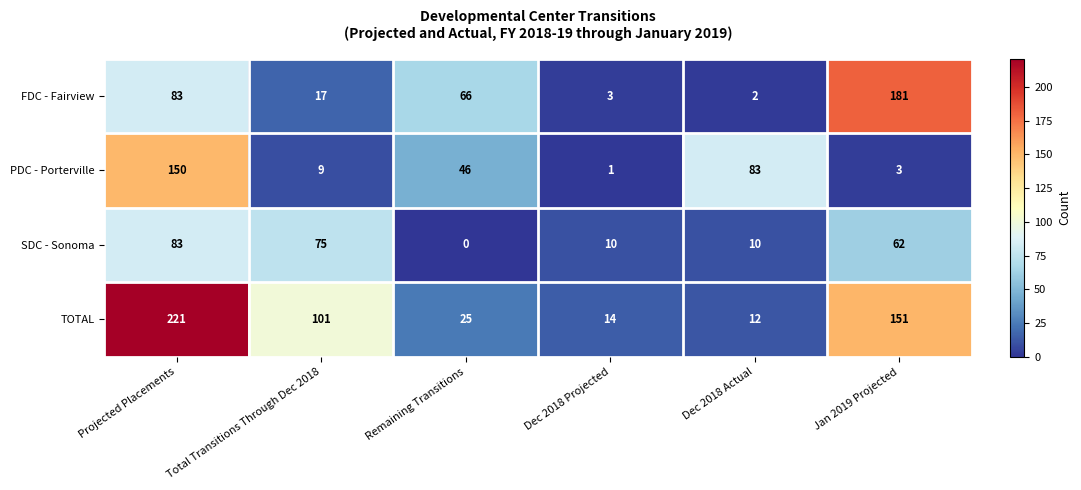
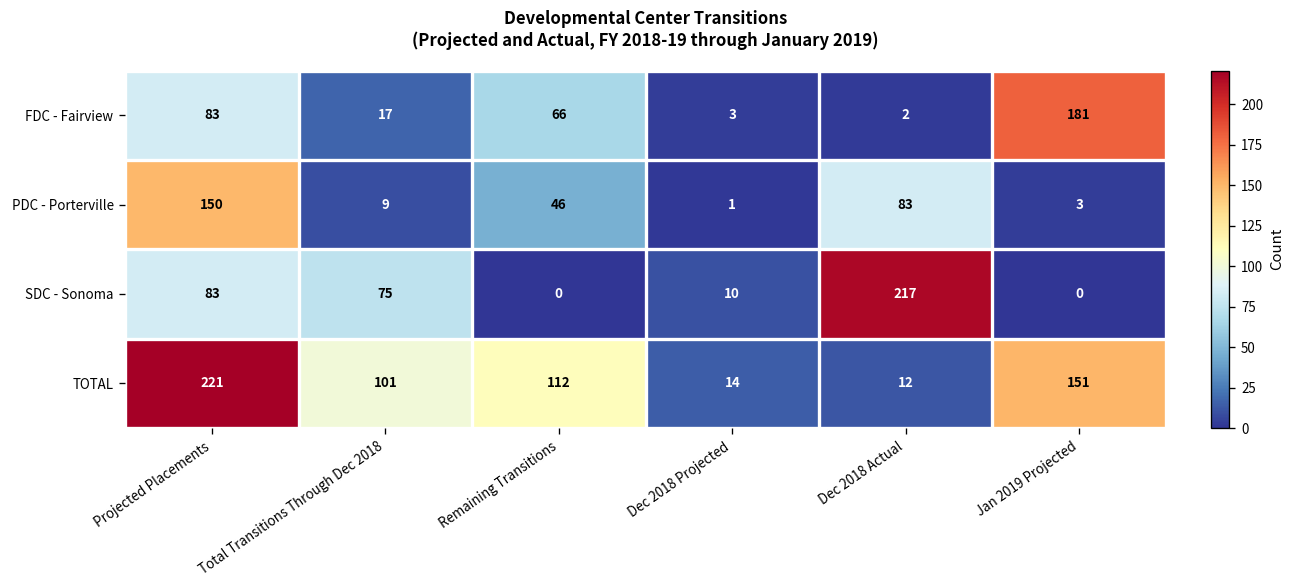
SDC - Sonoma, Dec 2018 Actual: 10 -> 217
SDC - Sonoma, Jan 2019 Projected: 62 -> 0
TOTAL, Remaining Transitions: 25 -> 112
